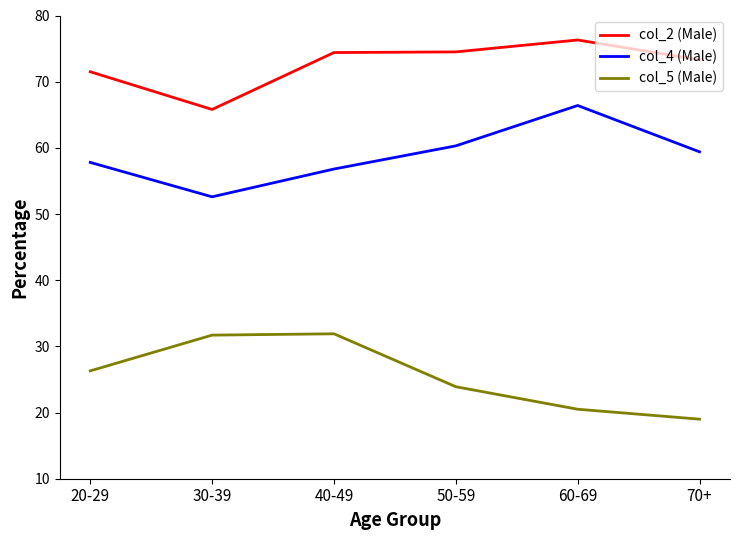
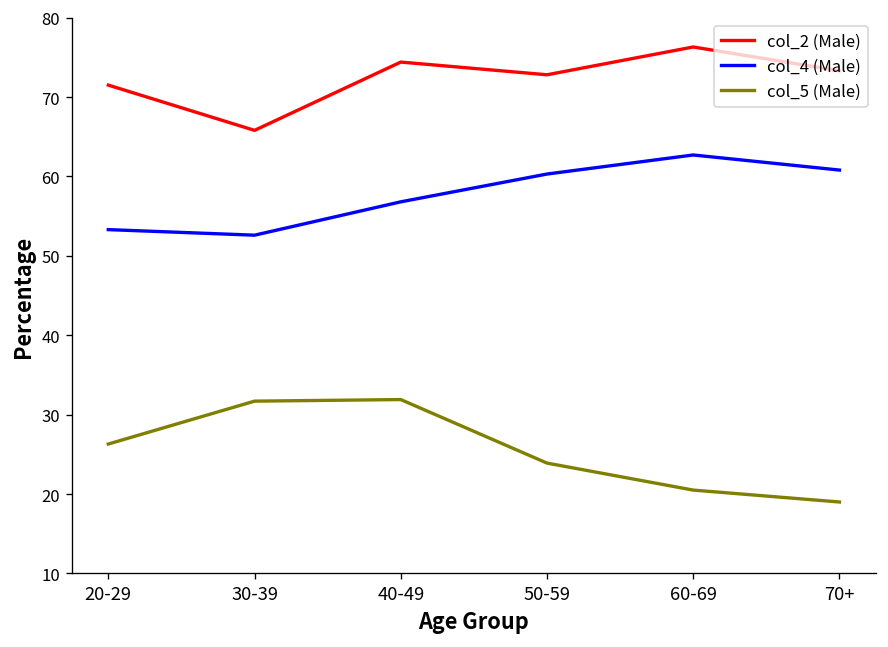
col_4 (Male), 20-29: 58 -> 53
col_2 (Male), 50-59: 75 -> 73
col_4 (Male), 60-69: 66 -> 63
col_4 (Male), 70+: 59 -> 61
